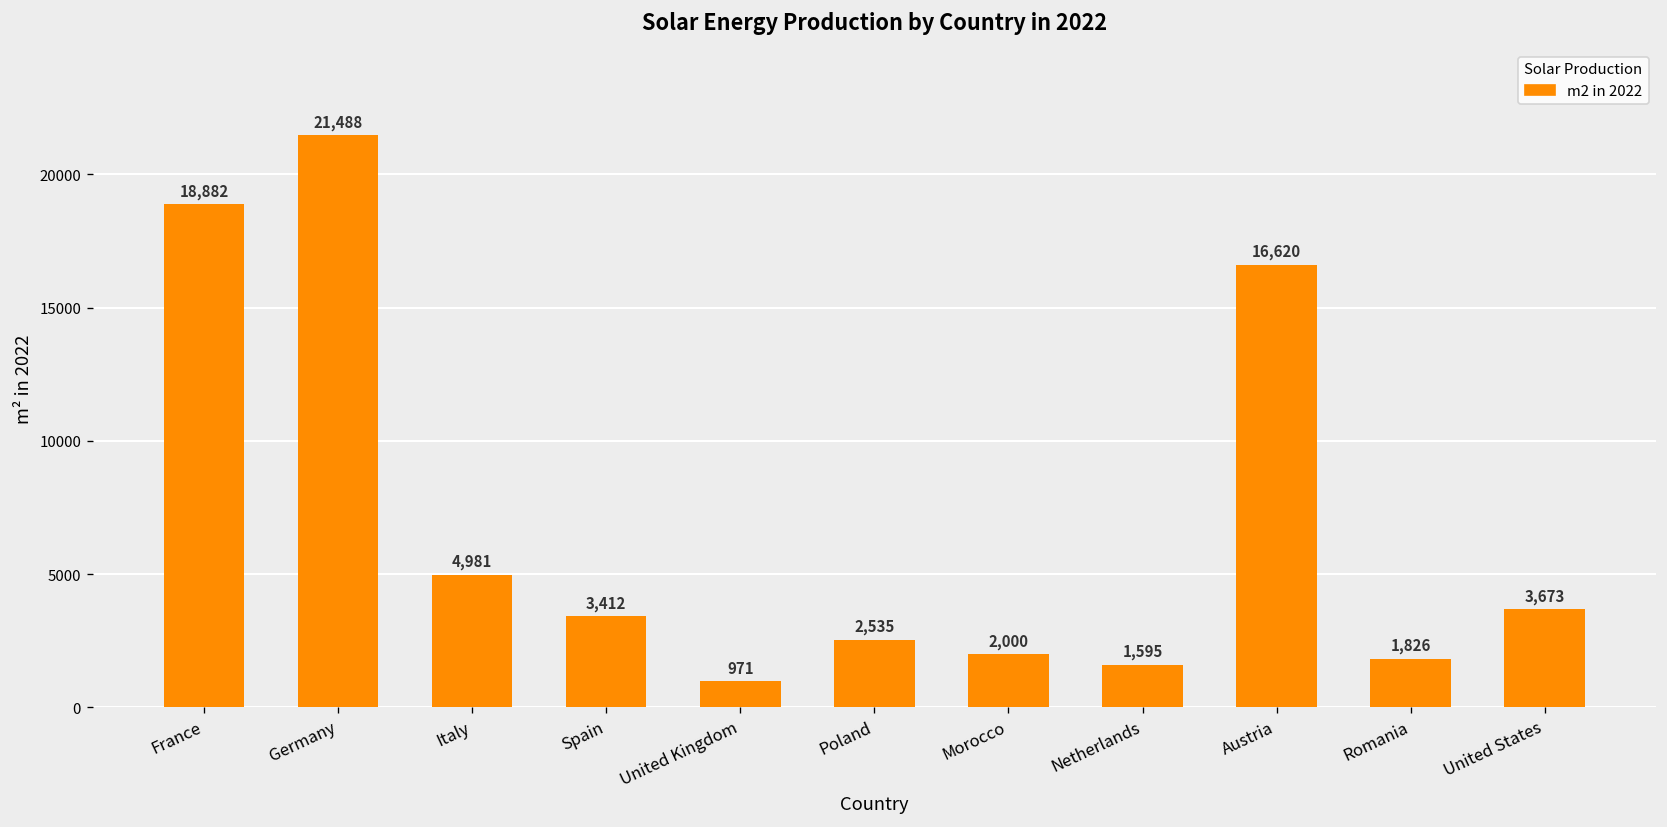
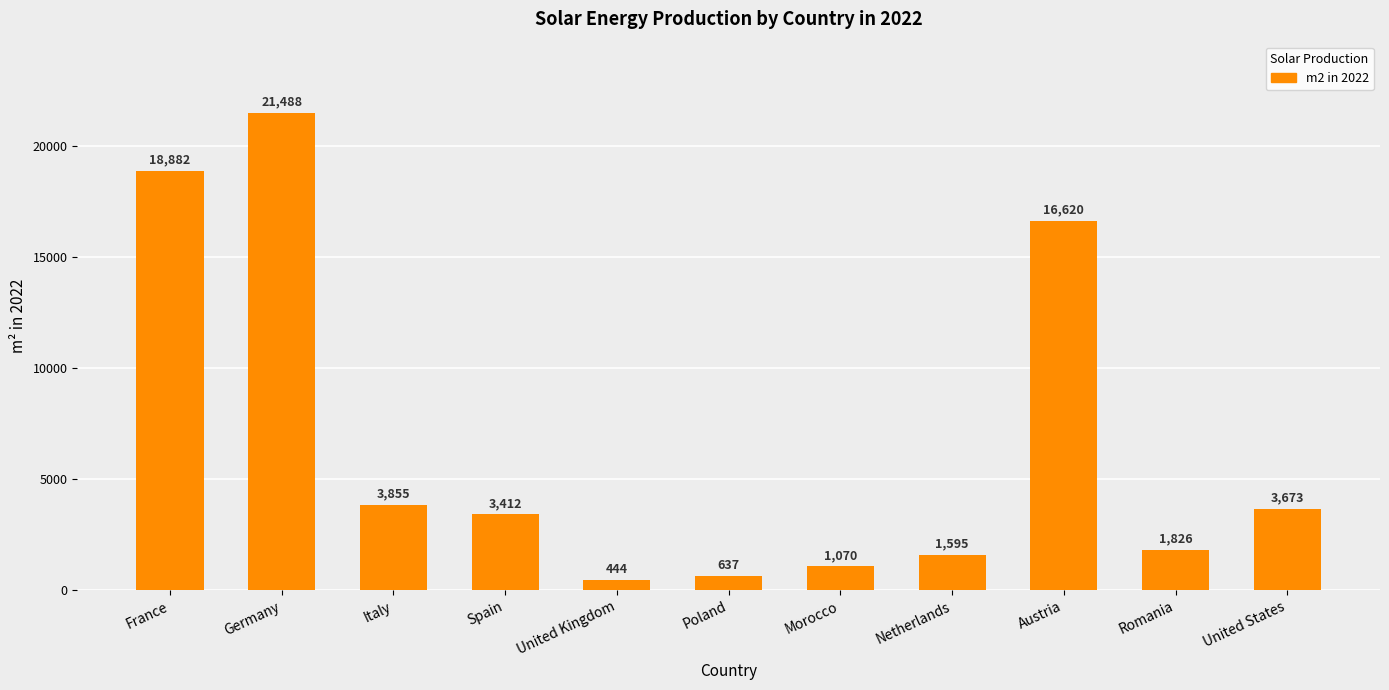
Italy: 4,981 -> 3,855
United Kingdom: 971 -> 444
Poland: 2,535 -> 637
Morocco: 2,000 -> 1,070
